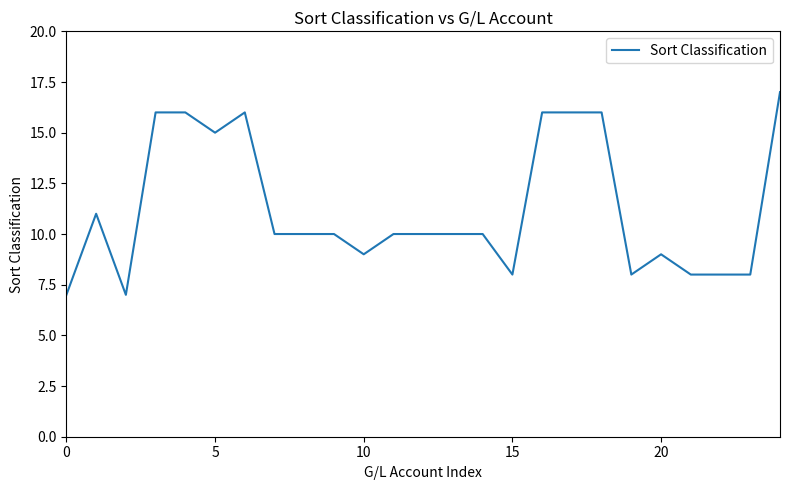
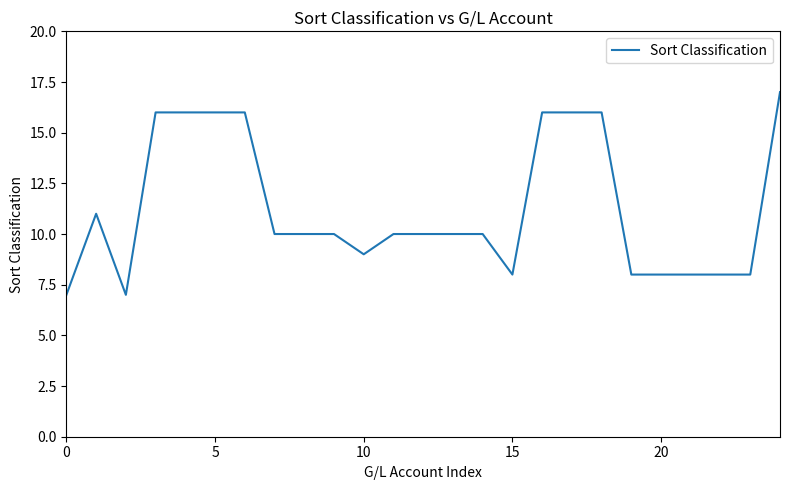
5: 15 -> 16
20: 9 -> 8
